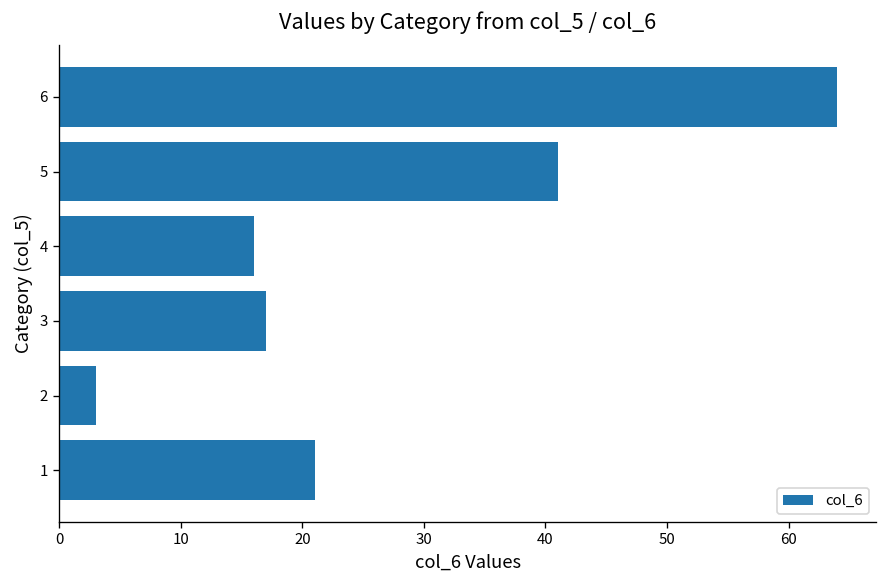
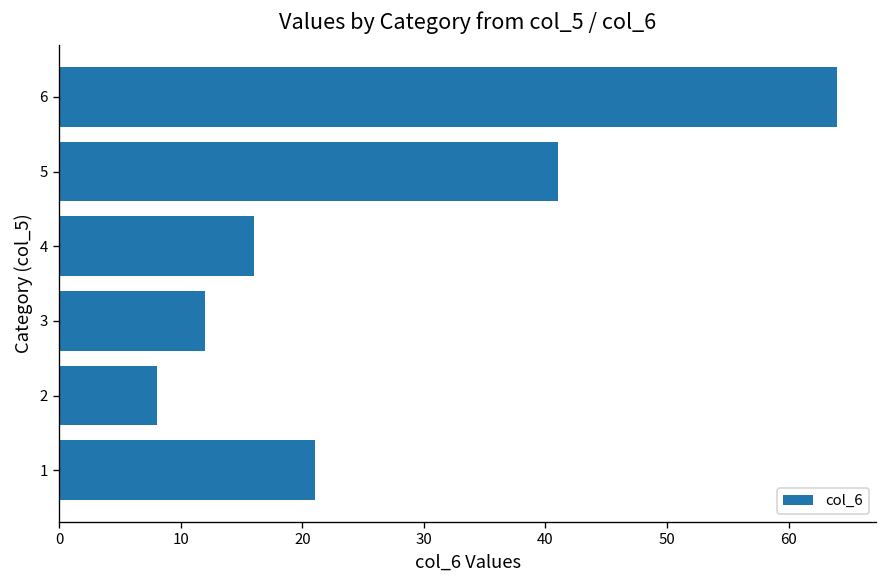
3: 17 -> 12
2: 3 -> 8
